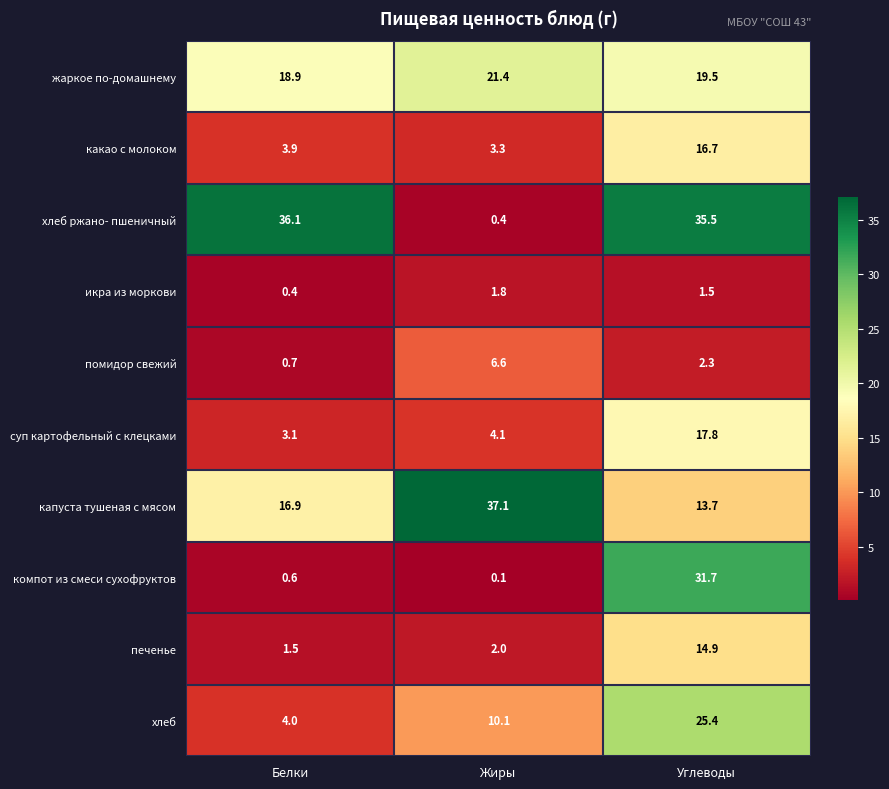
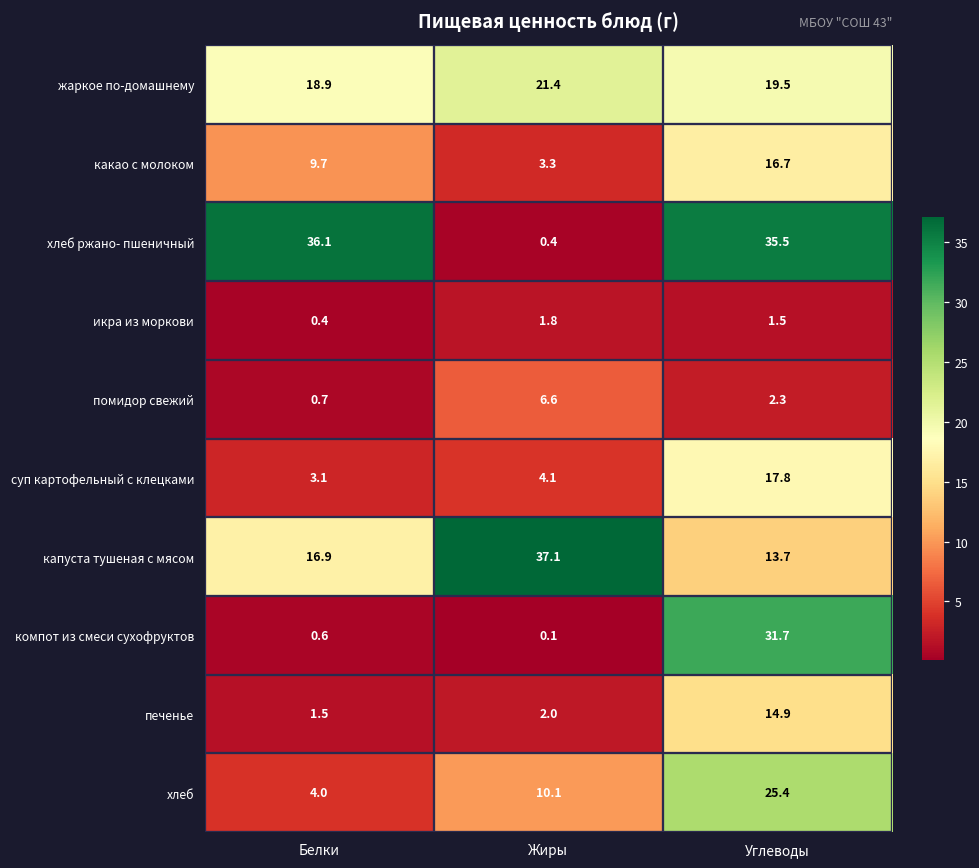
какао с молоком, Белки: 3.9 -> 9.7
